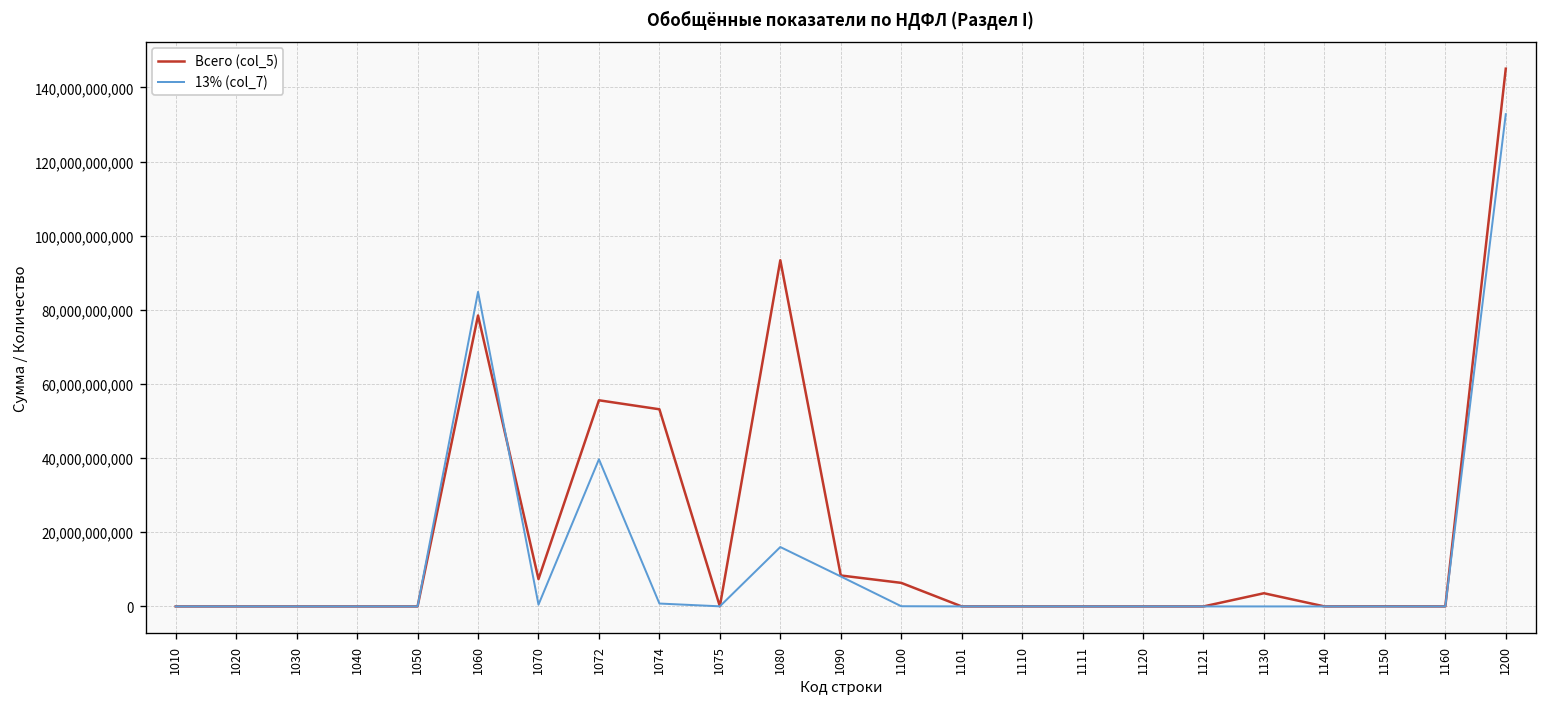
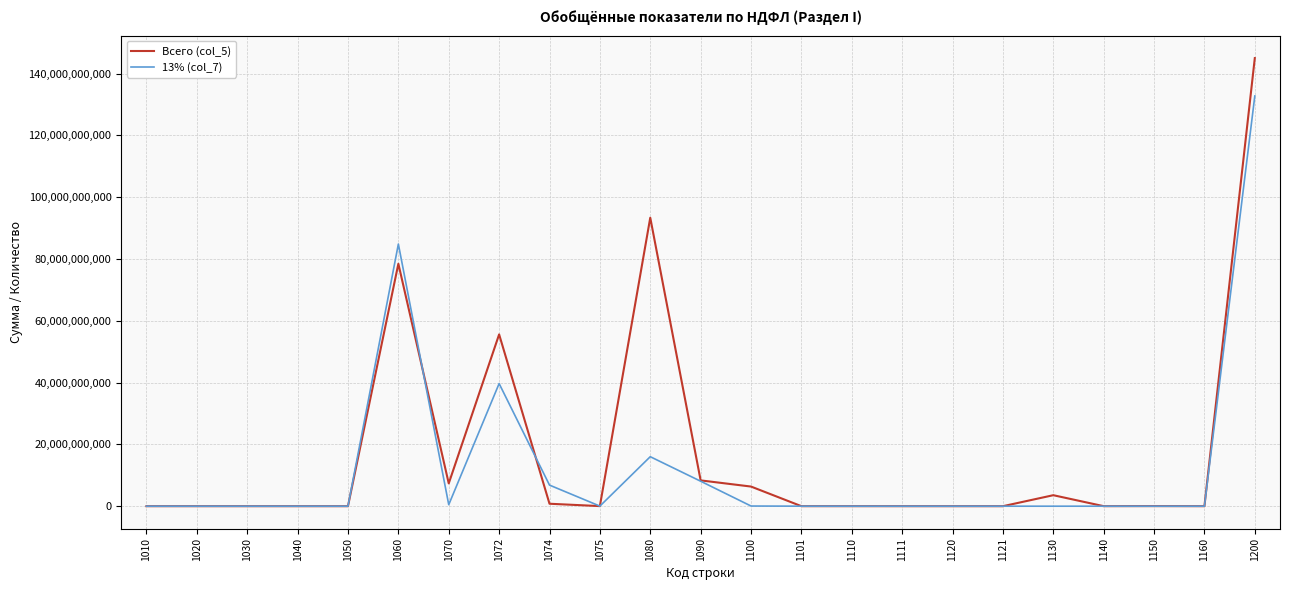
Всего (col_5), 1074: 53,000,000,000 -> 1,000,000,000
13% (col_7), 1074: 1,000,000,000 -> 7,000,000,000
